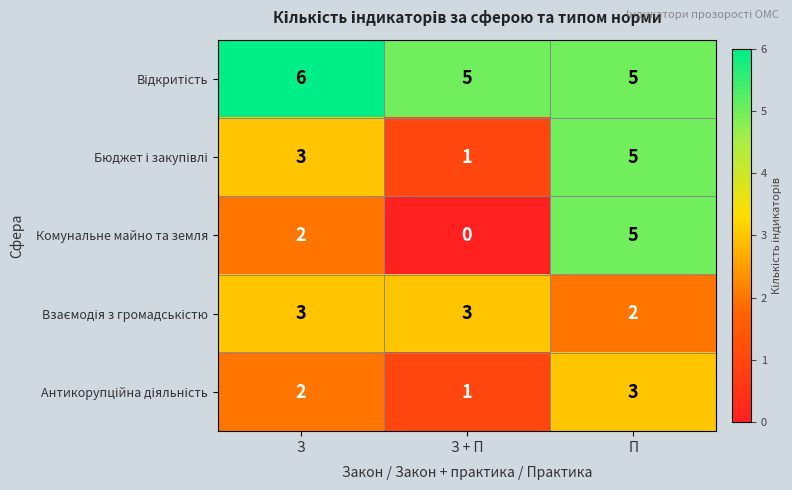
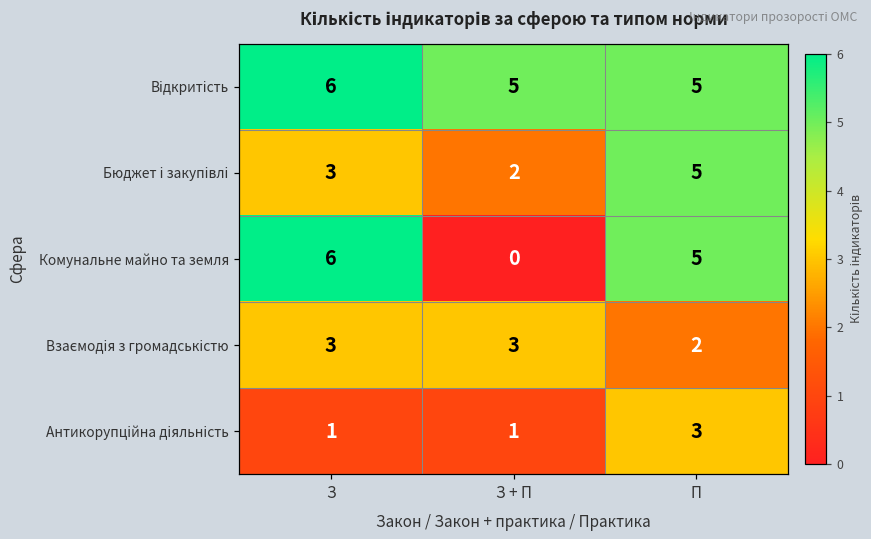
Бюджет і закупівлі, З + П: 1 -> 2
Комунальне майно та земля, З: 2 -> 6
Антикорупційна діяльність, З: 2 -> 1
